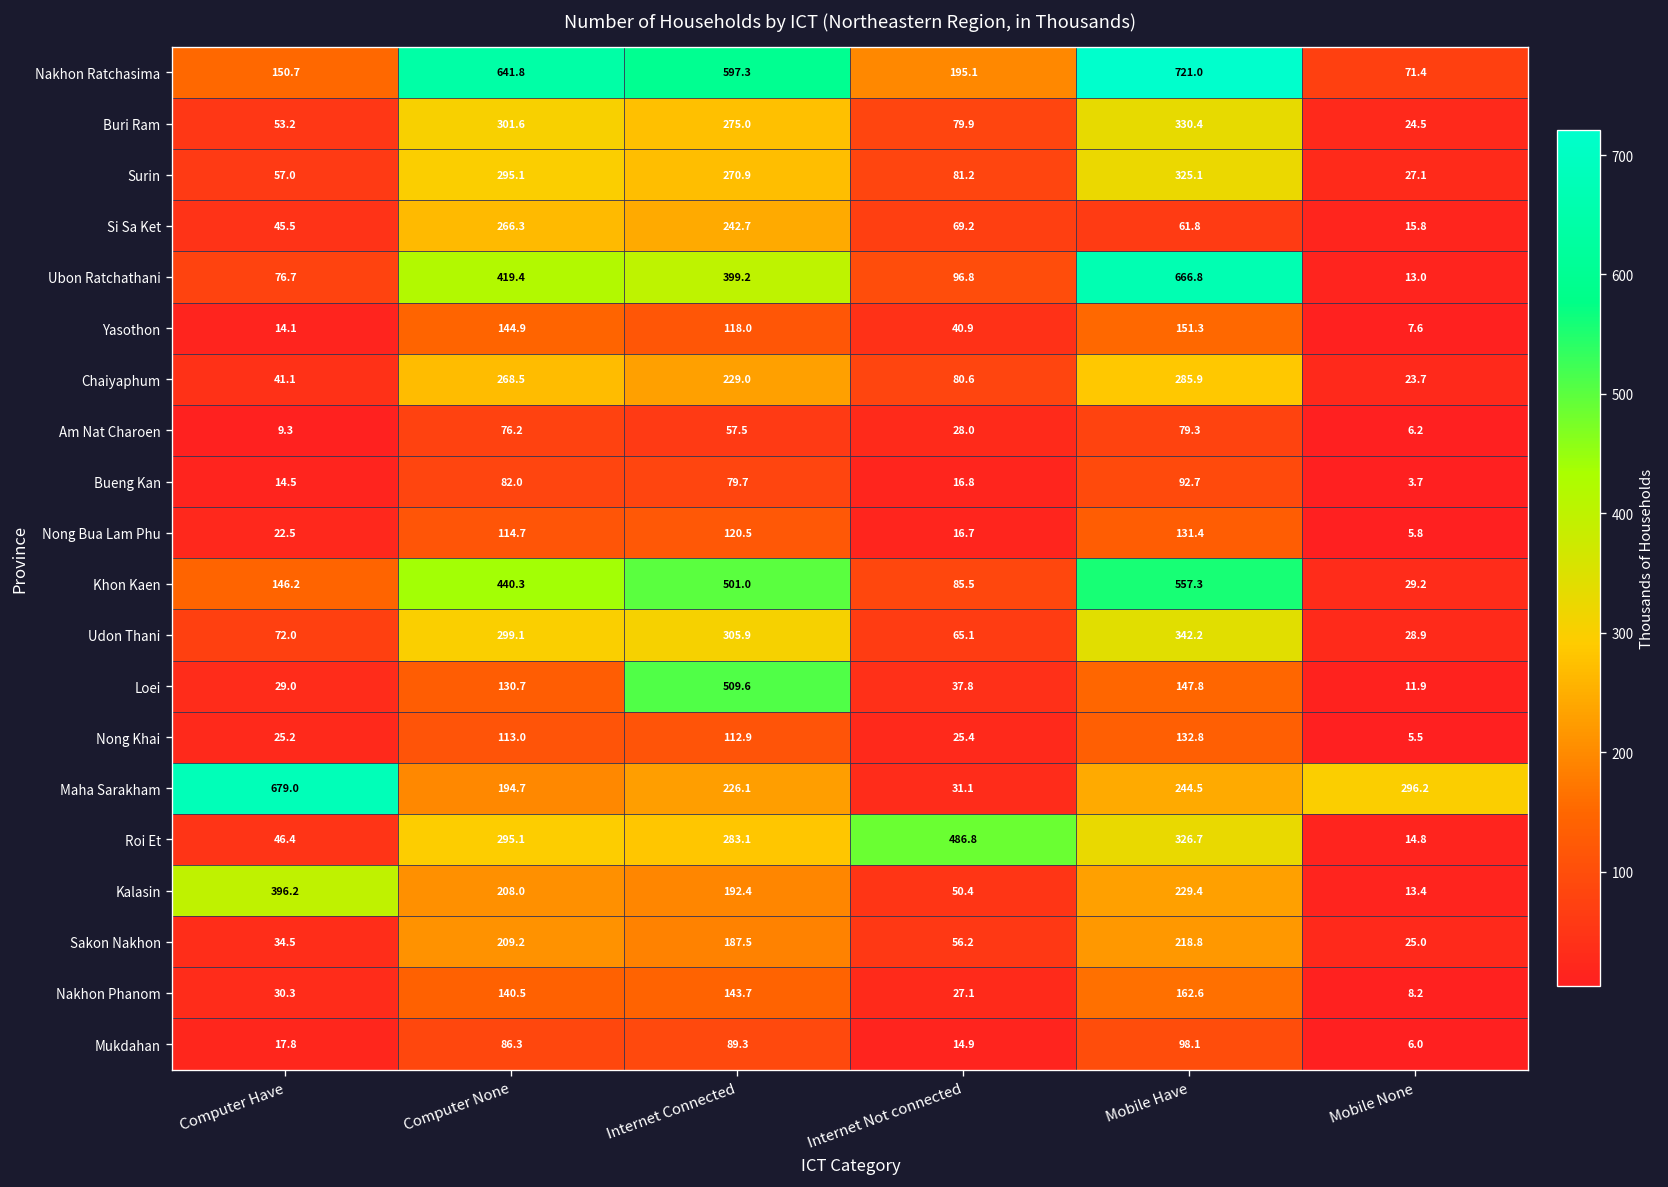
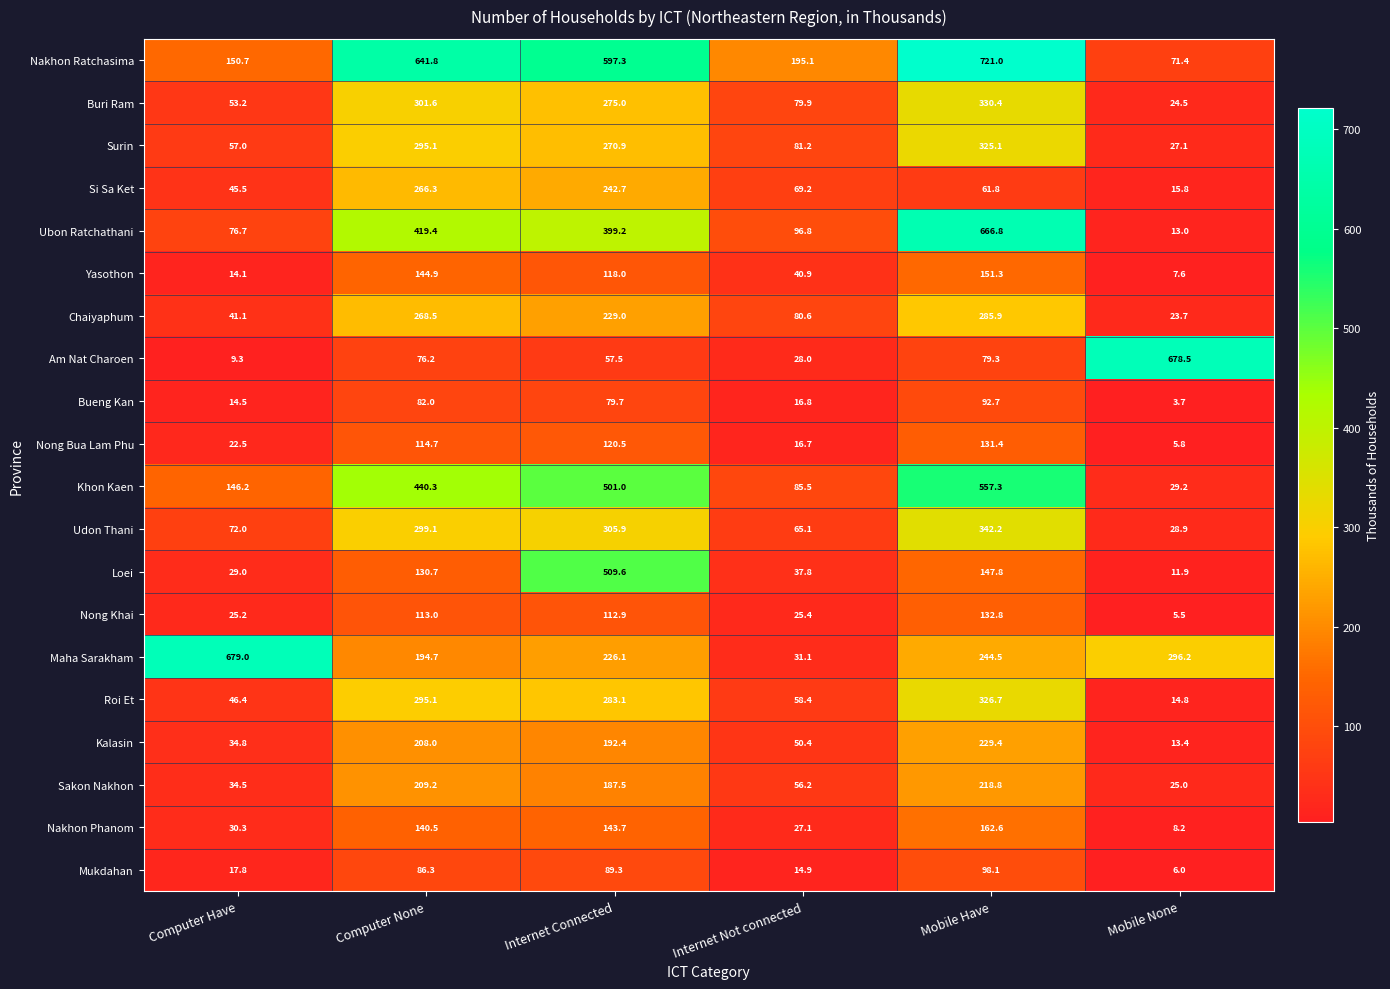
Am Nat Charoen, Mobile None: 6.2 -> 678.5
Roi Et, Internet Not connected: 486.8 -> 58.4
Kalasin, Computer Have: 396.2 -> 34.8
